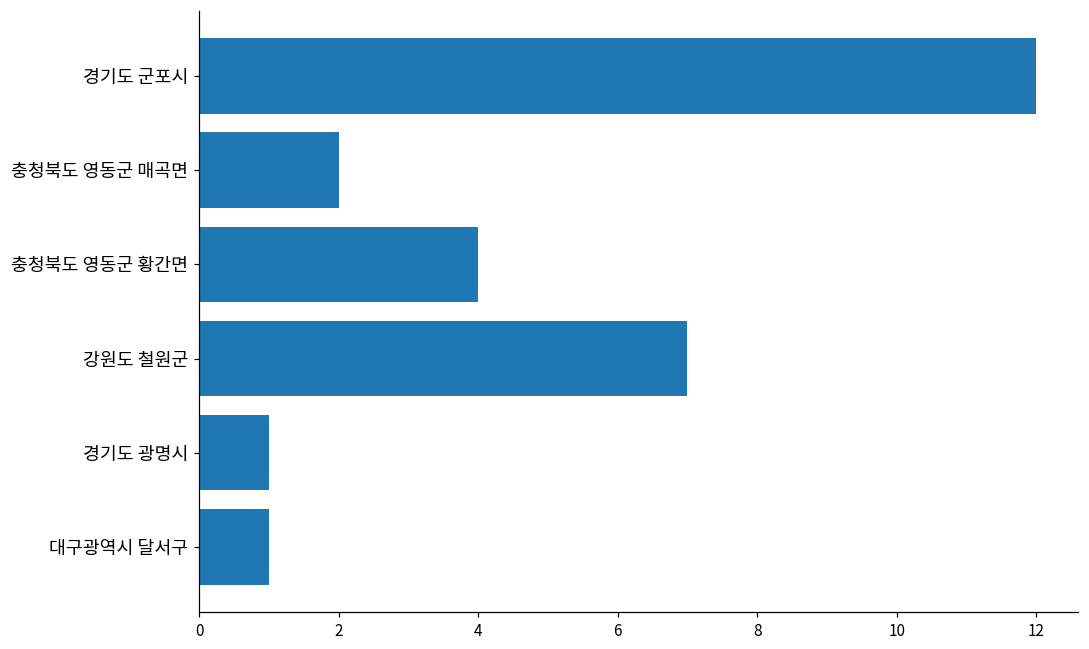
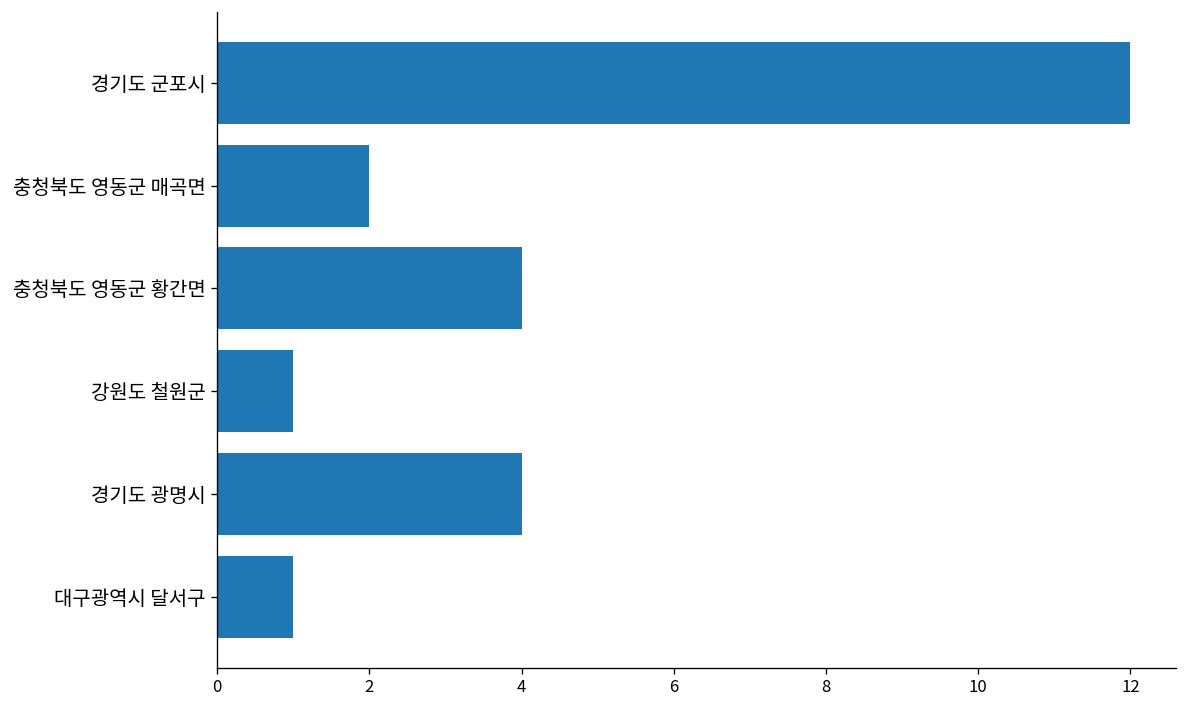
강원도 철원군: 7 -> 1
경기도 광명시: 1 -> 4
